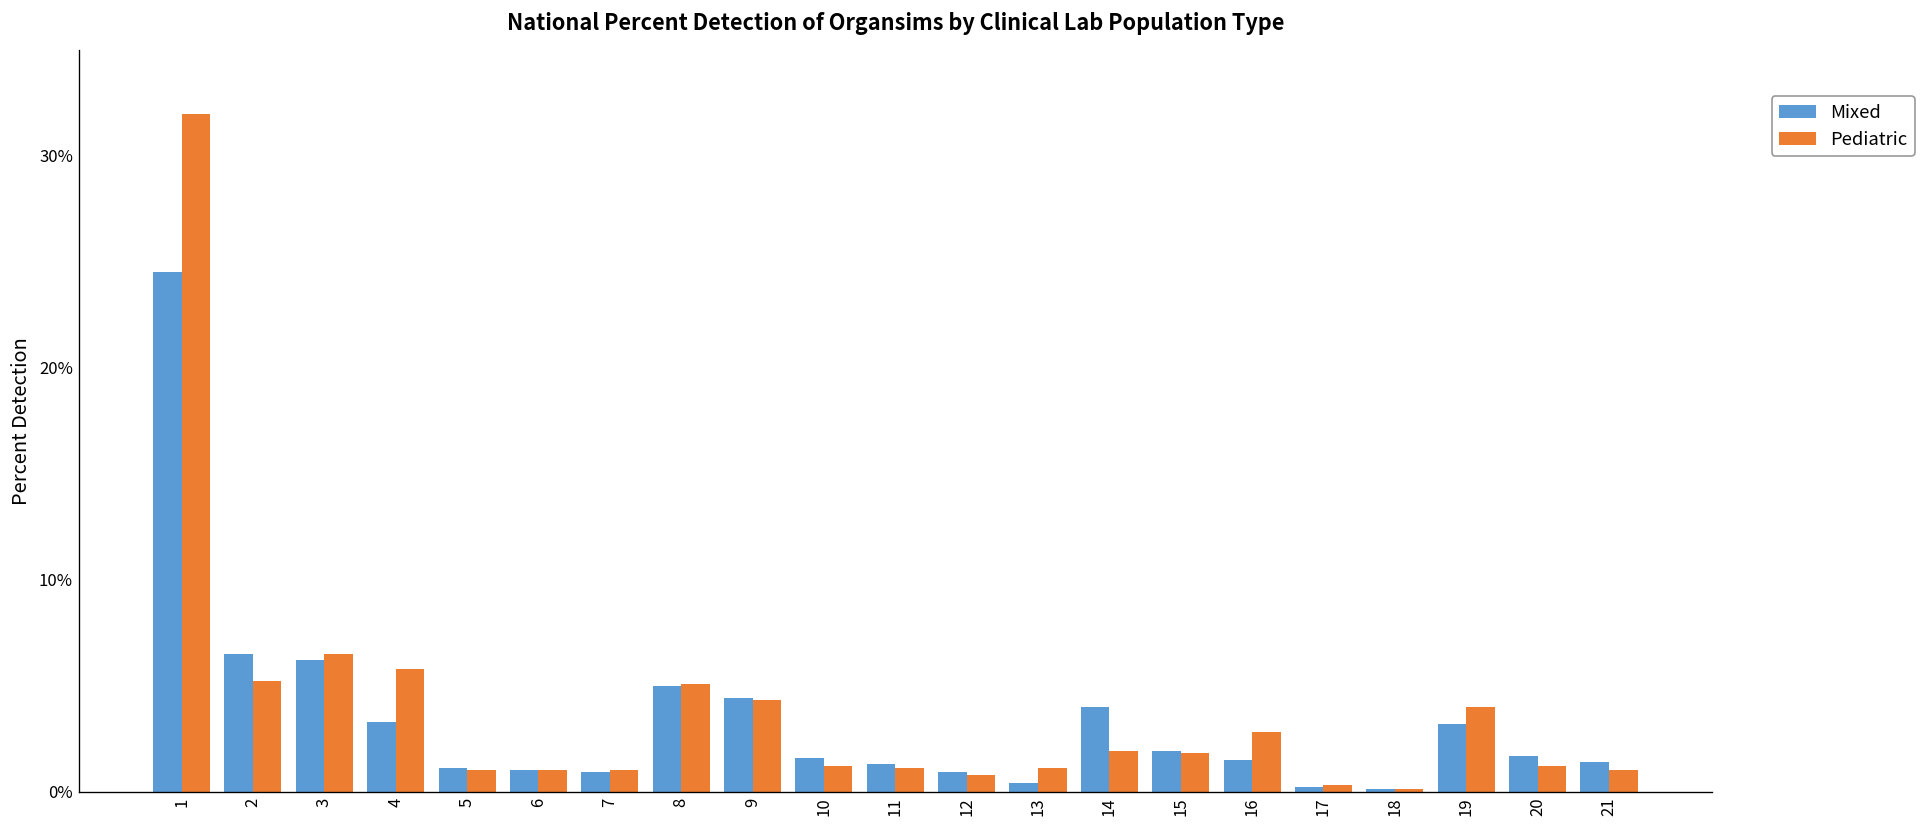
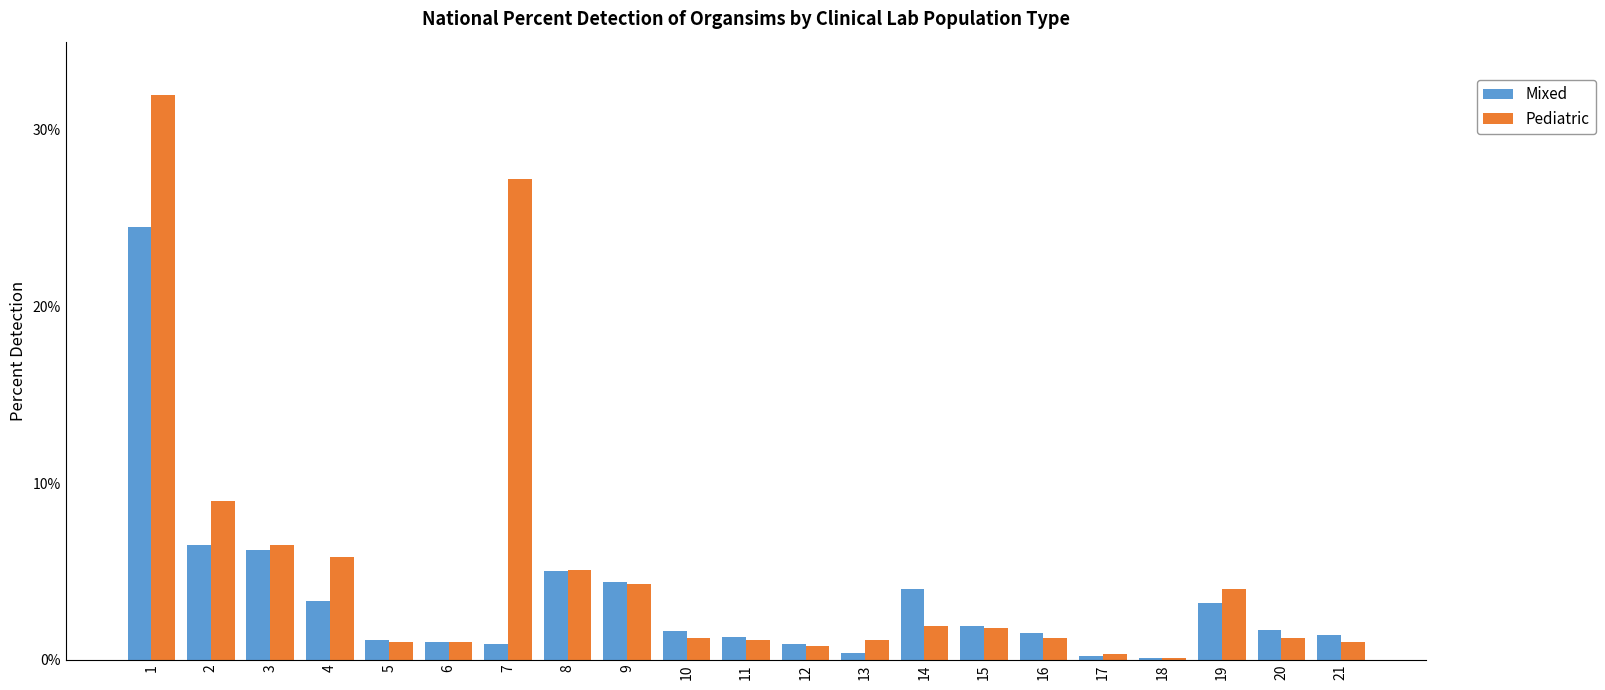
Pediatric, 2: 5.2% -> 9.0%
Pediatric, 7: 1.0% -> 27.2%
Pediatric, 16: 2.8% -> 1.2%
